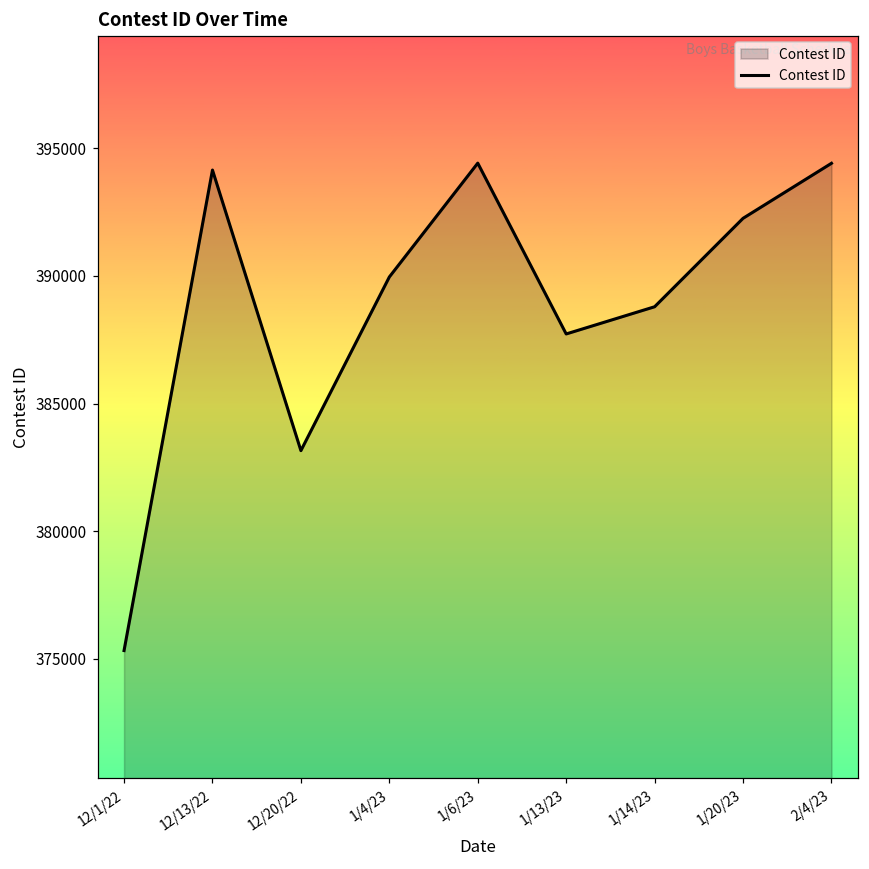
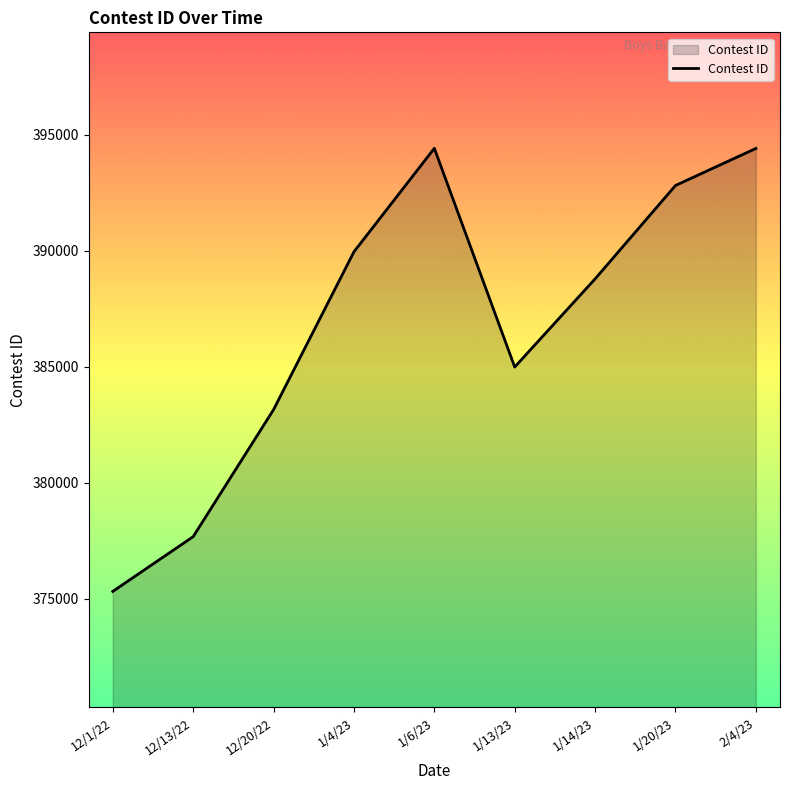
12/13/22: 394200 -> 377700
1/13/23: 387700 -> 385000
1/20/23: 392300 -> 392800
